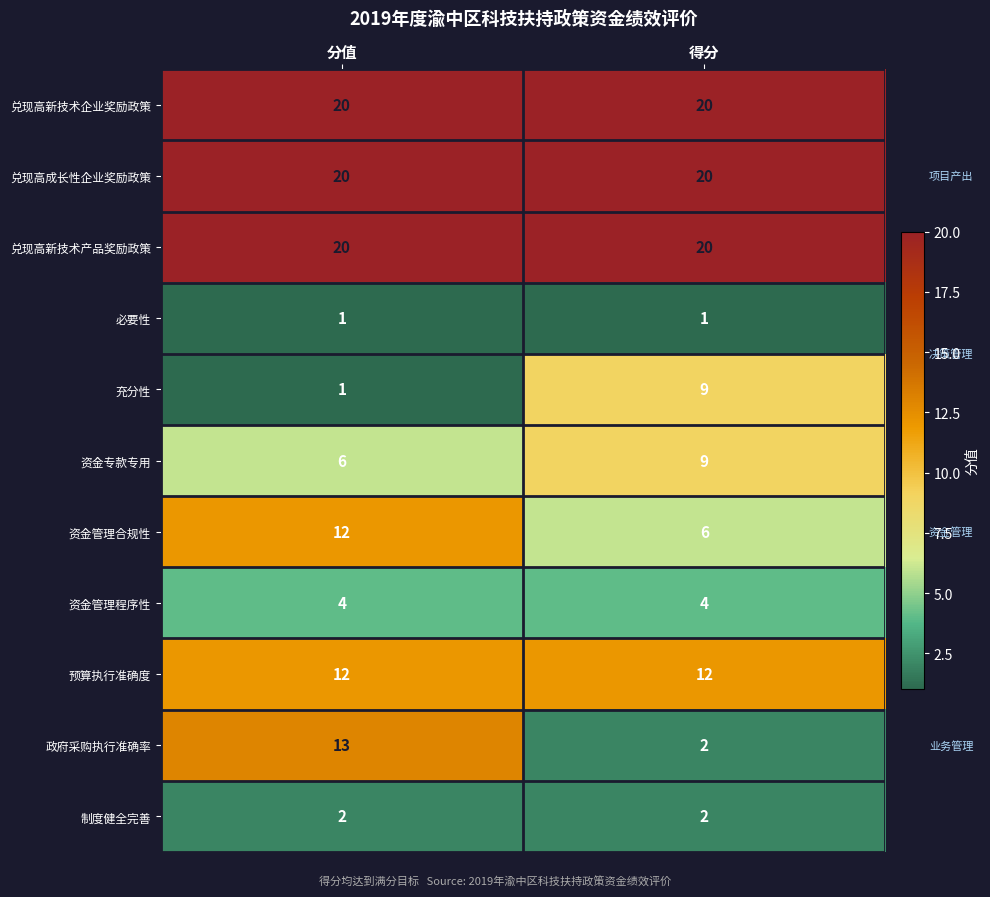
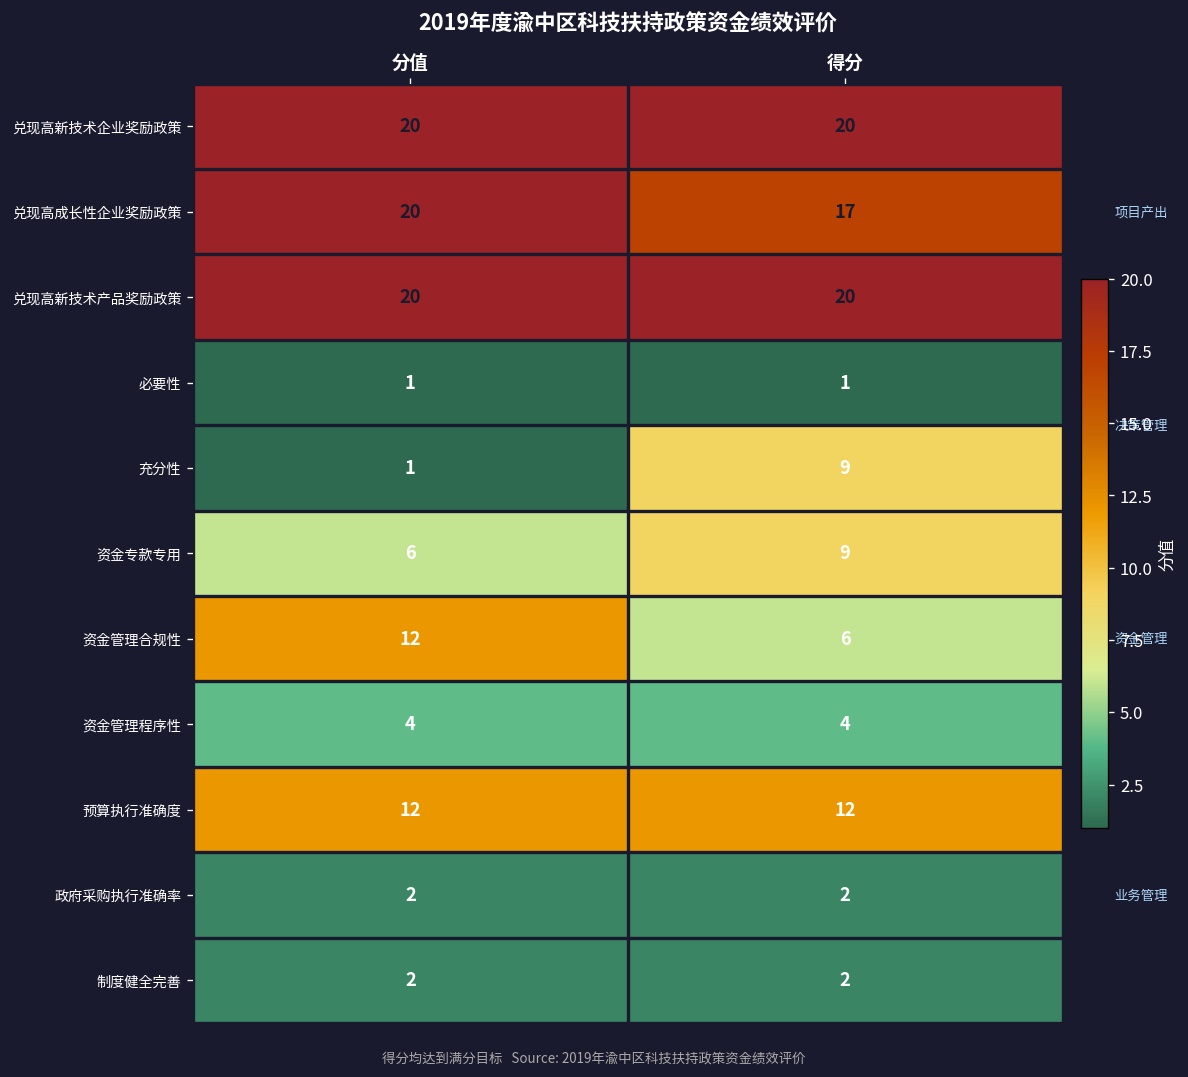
兑现高成长性企业奖励政策, 得分: 20 -> 17
政府采购执行准确率, 分值: 13 -> 2
